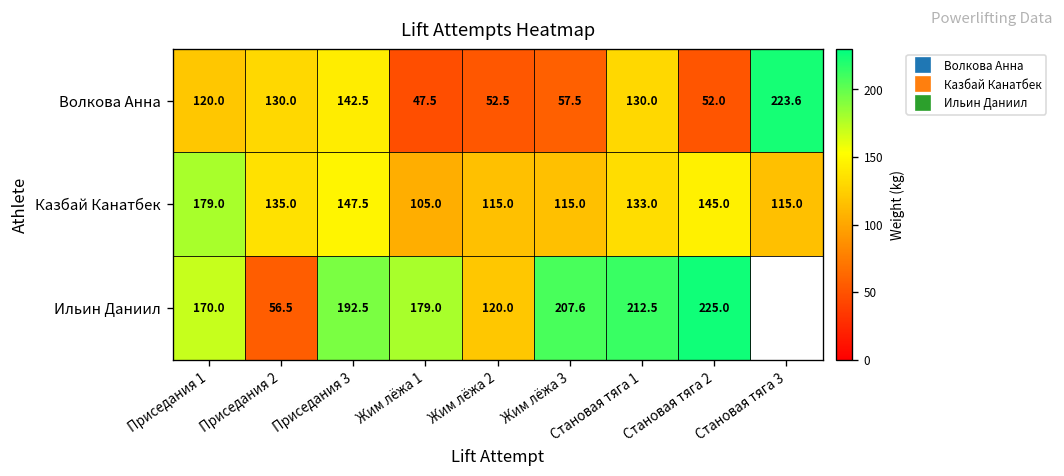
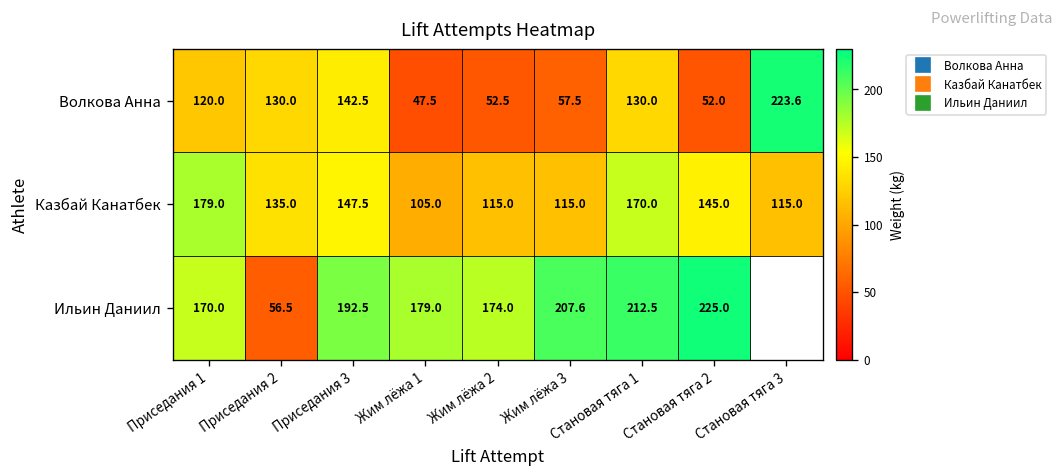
Казбай Канатбек, Становая тяга 1: 133.0 -> 170.0
Ильин Даниил, Жим лёжа 2: 120.0 -> 174.0
